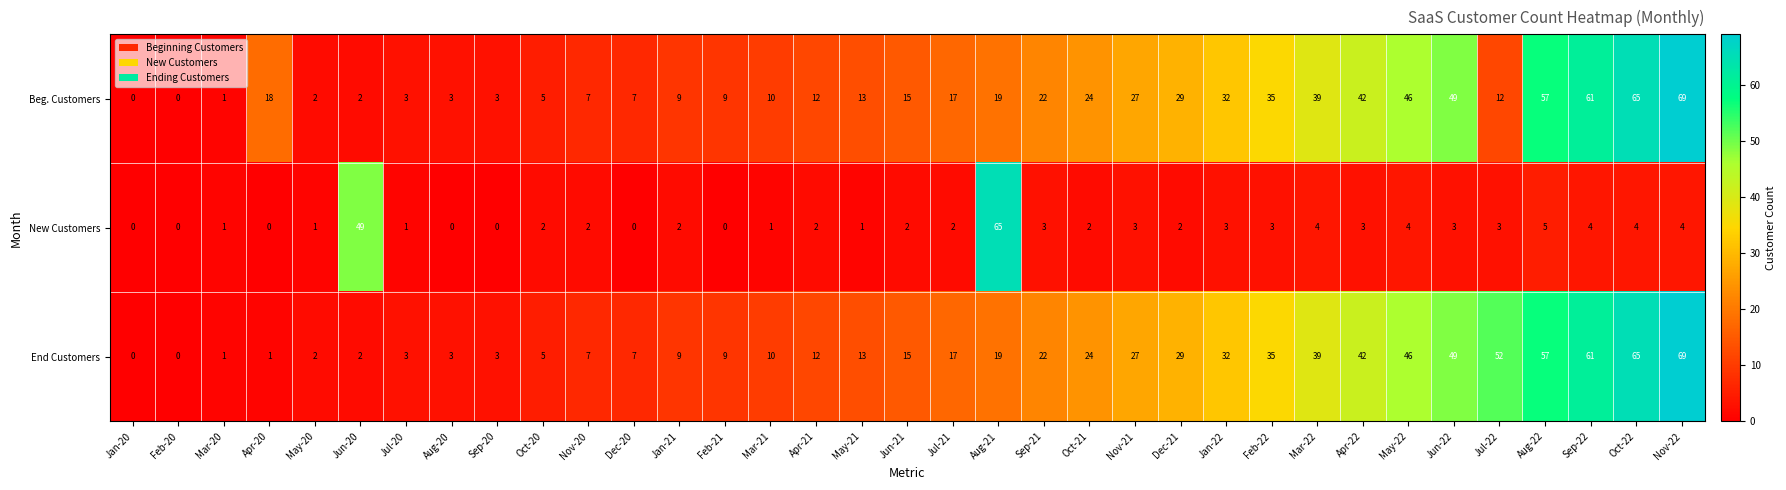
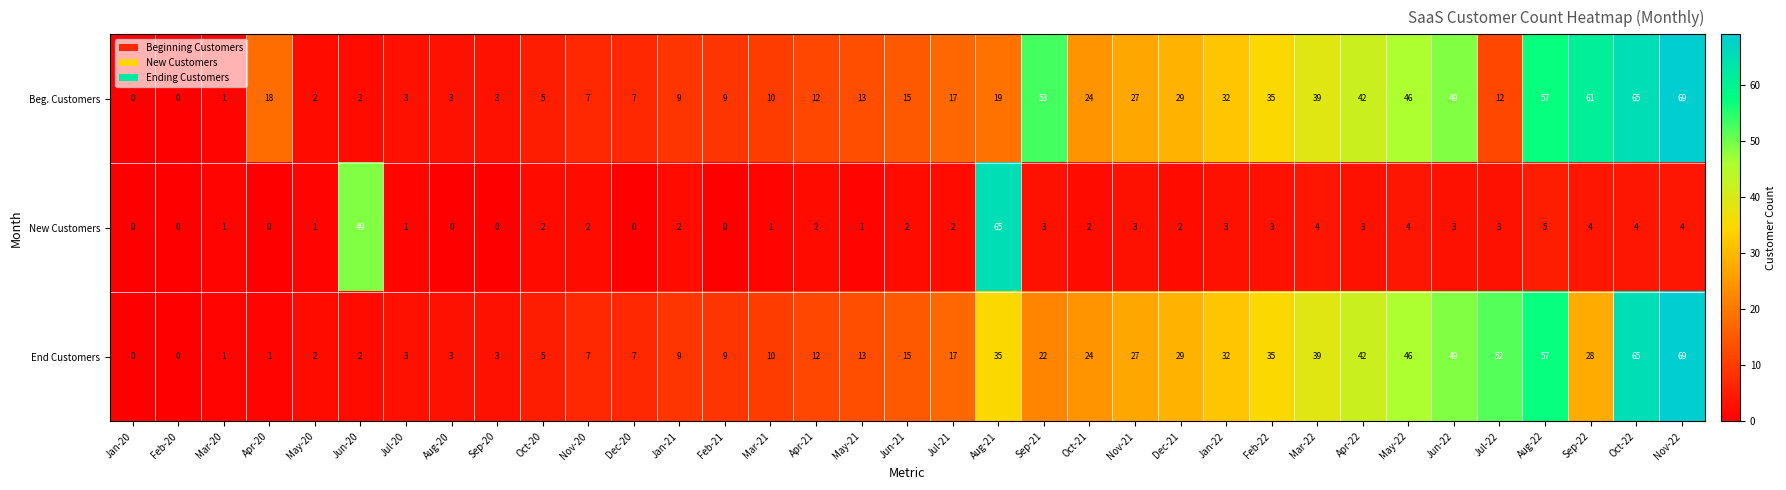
Beg. Customers, Sep-21: 22 -> 53
End Customers, Aug-21: 19 -> 35
End Customers, Sep-22: 61 -> 28
